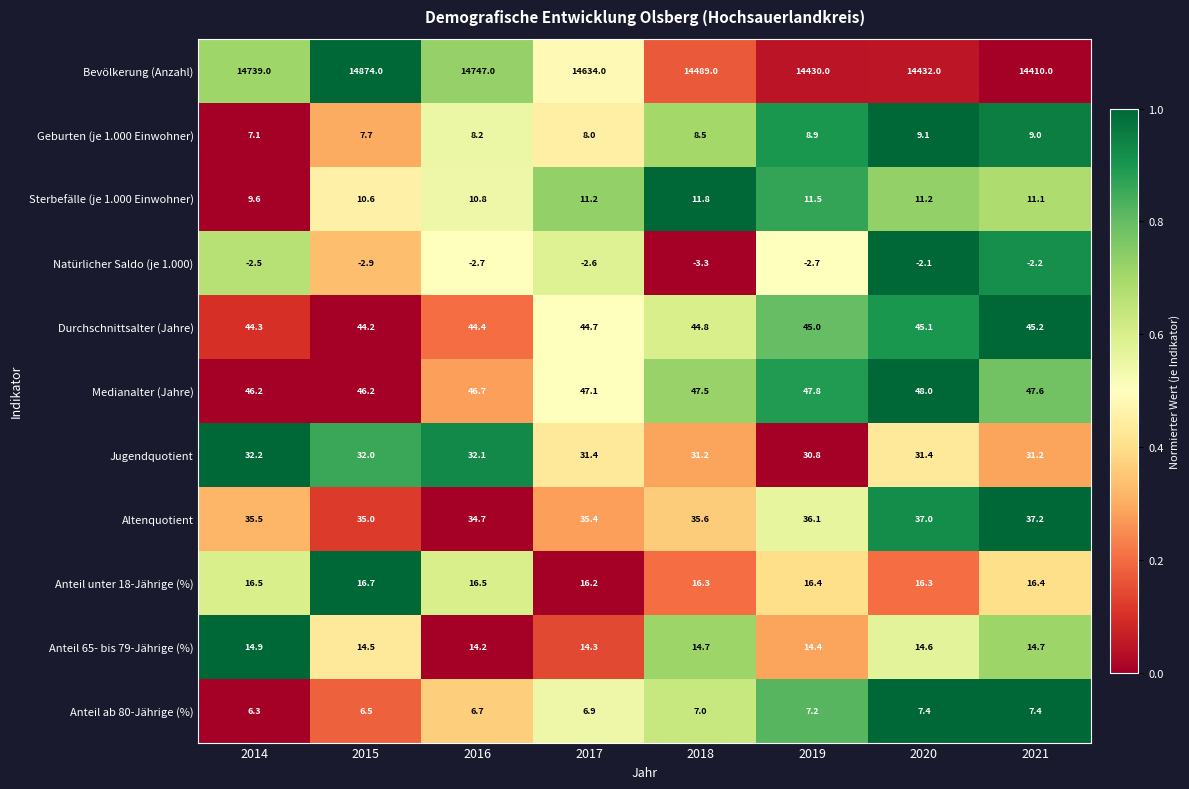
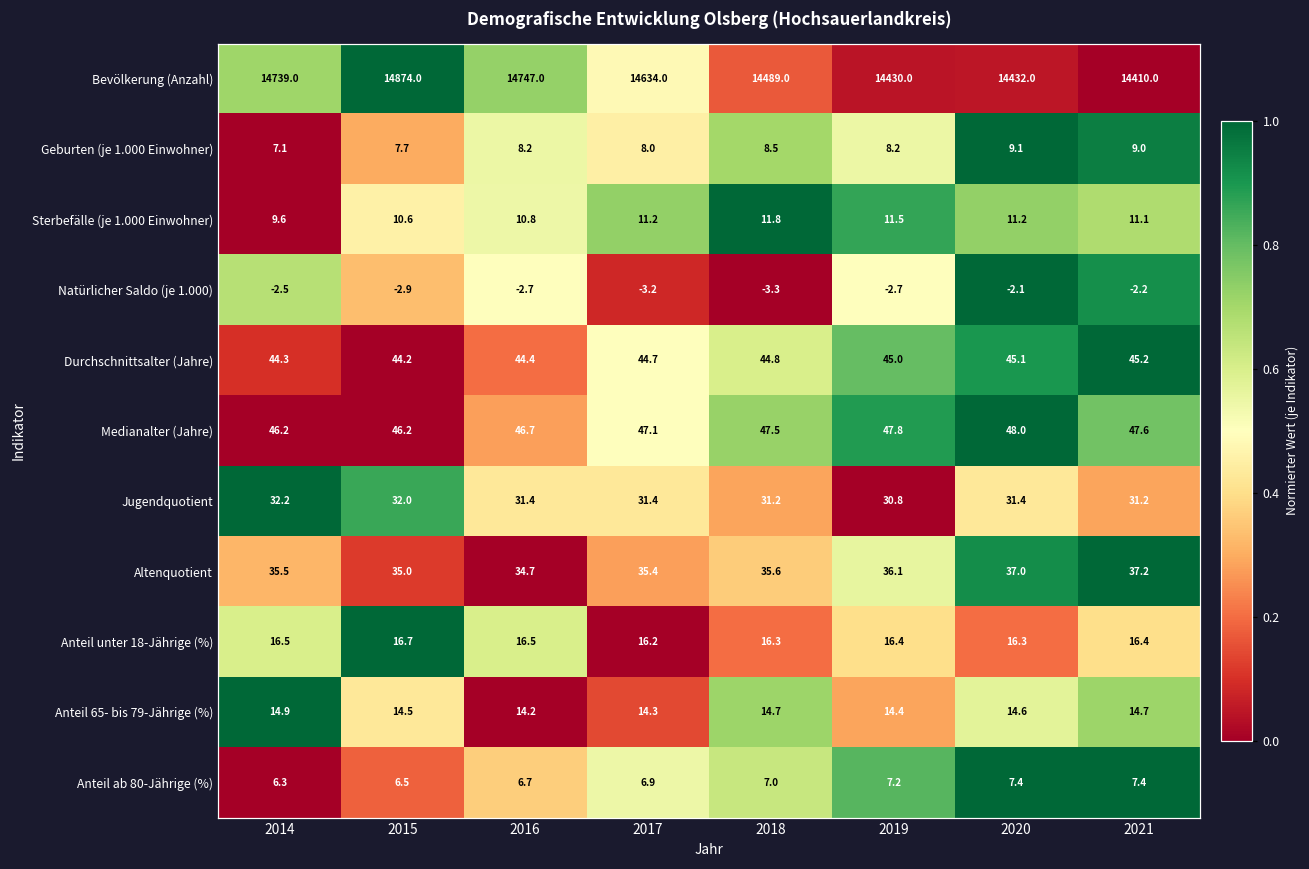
Geburten (je 1.000 Einwohner), 2019: 8.9 -> 8.2
Natürlicher Saldo (je 1.000), 2017: -2.6 -> -3.2
Jugendquotient, 2016: 32.1 -> 31.4
